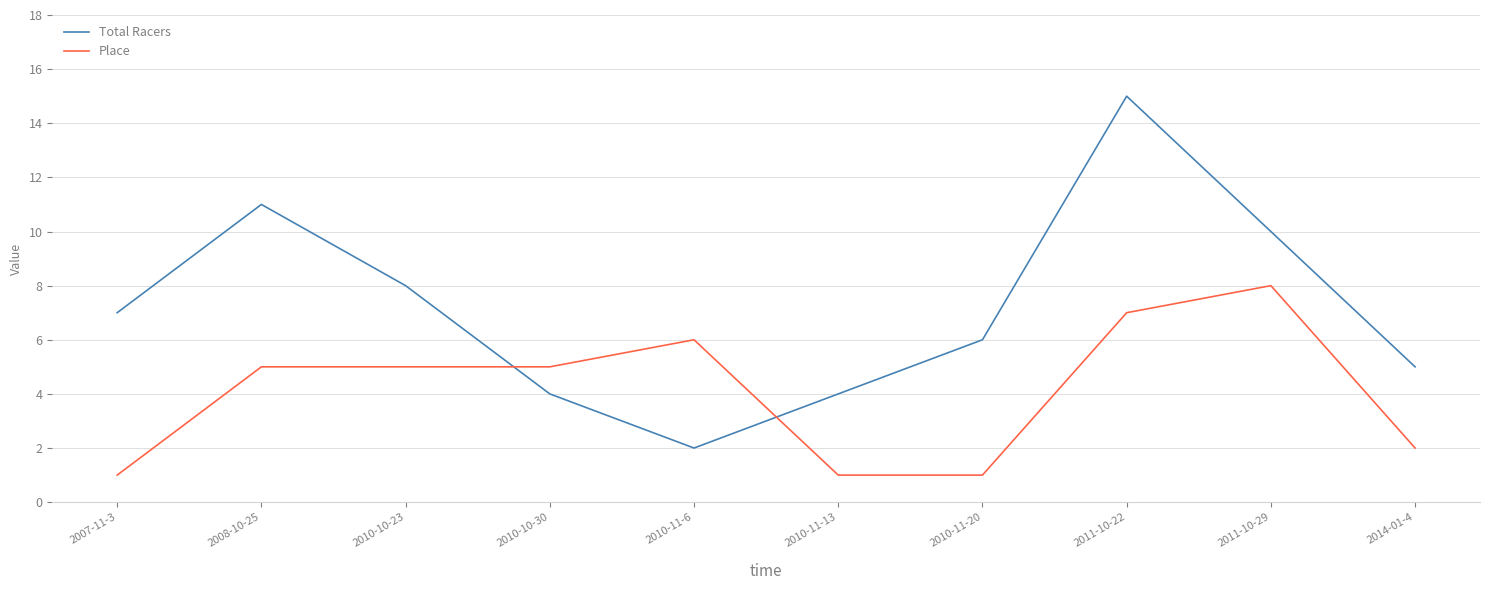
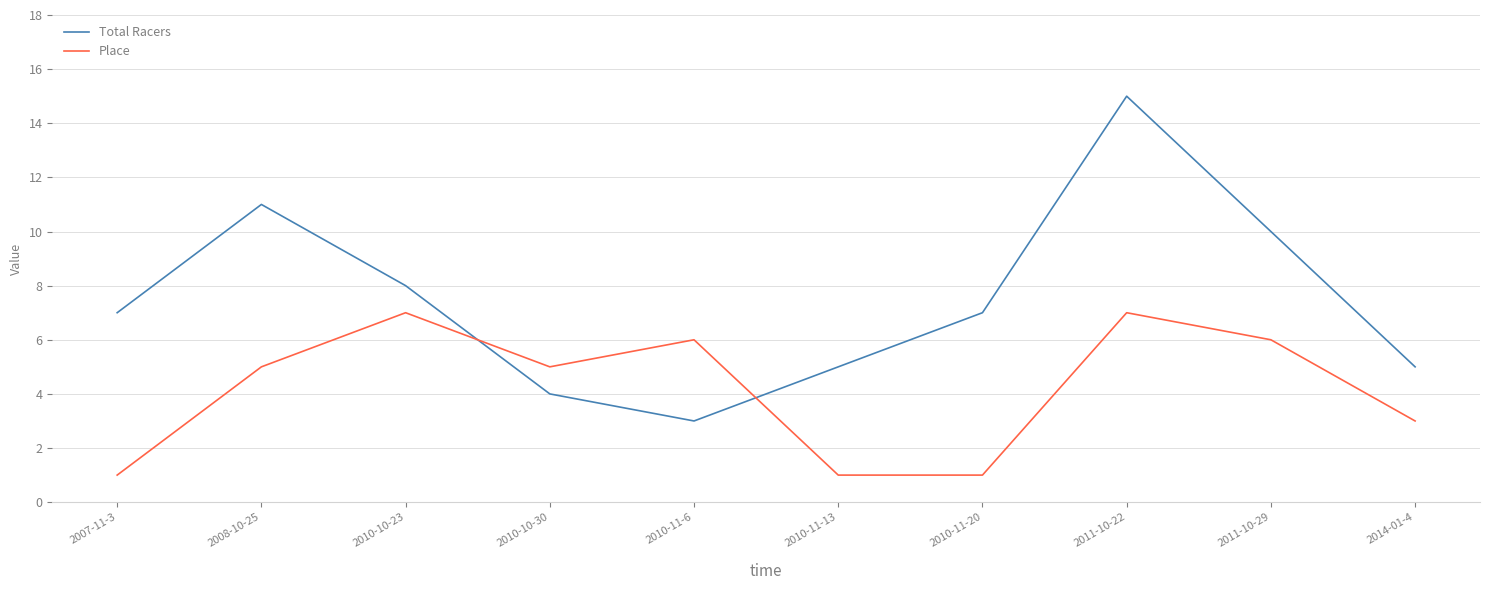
Place, 2010-10-23: 5 -> 7
Total Racers, 2010-11-6: 2 -> 3
Total Racers, 2010-11-13: 4 -> 5
Total Racers, 2010-11-20: 6 -> 7
Place, 2011-10-29: 8 -> 6
Place, 2014-01-4: 2 -> 3
